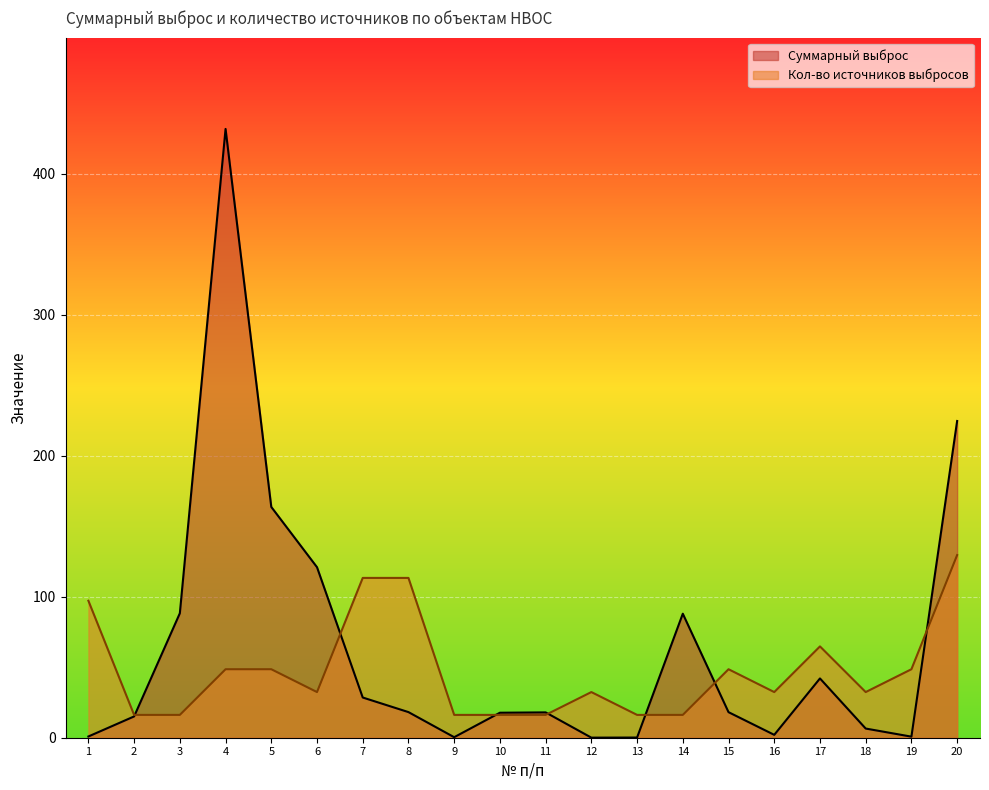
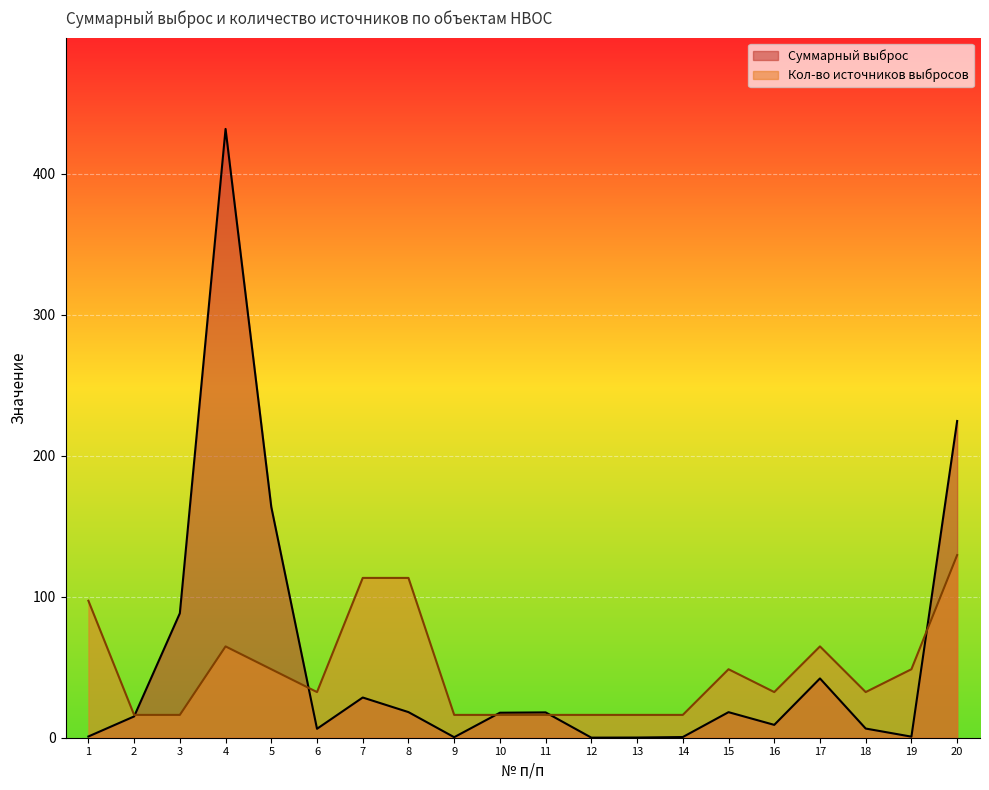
Кол-во источников выбросов, 4: 49 -> 65
Суммарный выброс, 6: 121 -> 6
Кол-во источников выбросов, 12: 32 -> 16
Суммарный выброс, 14: 88 -> 0
Суммарный выброс, 16: 2 -> 9
